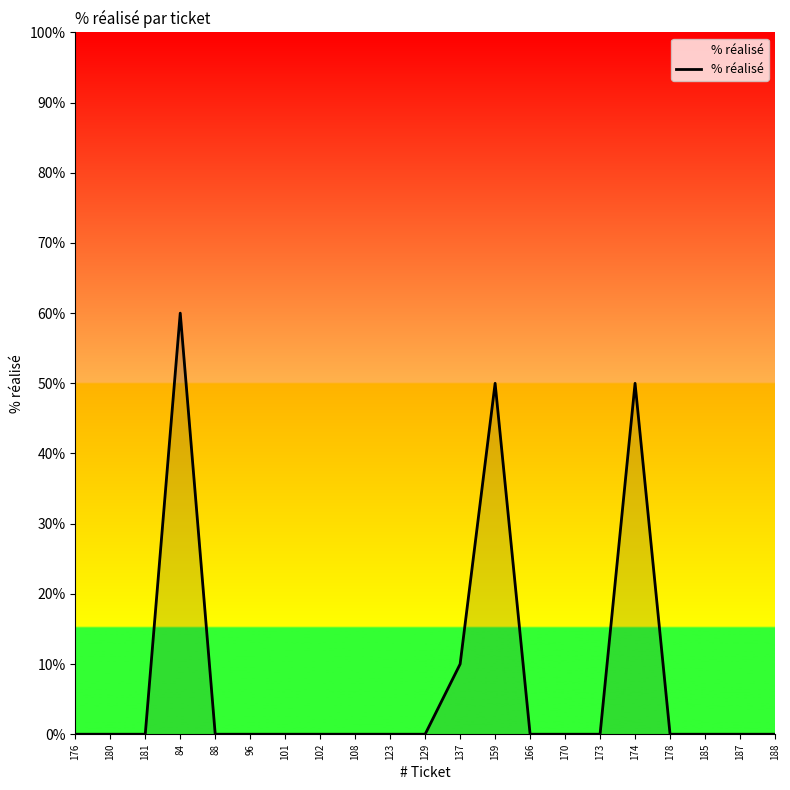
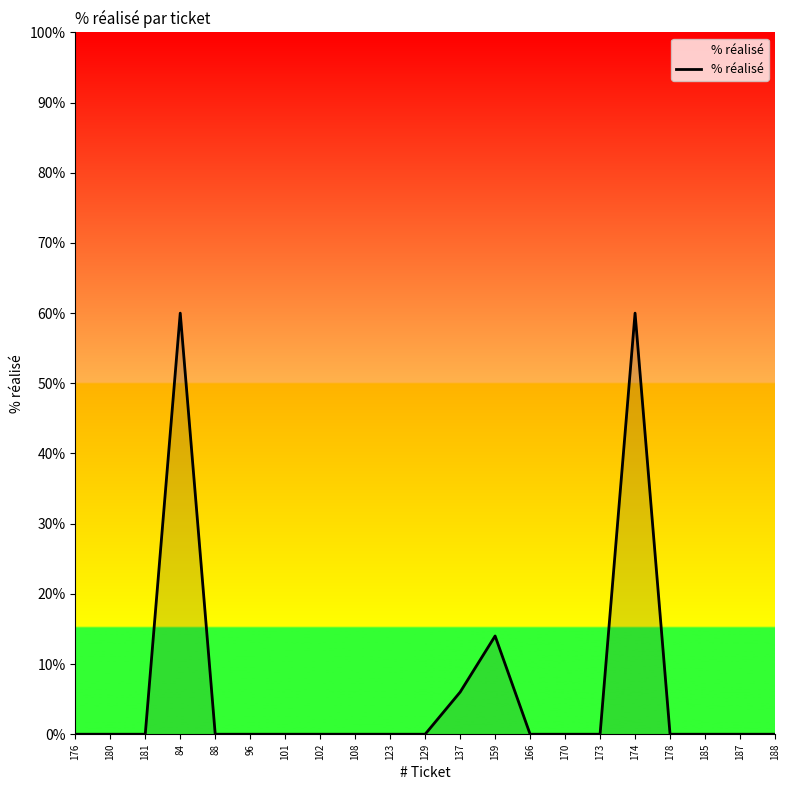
137: 10% -> 6%
159: 50% -> 14%
174: 50% -> 60%
